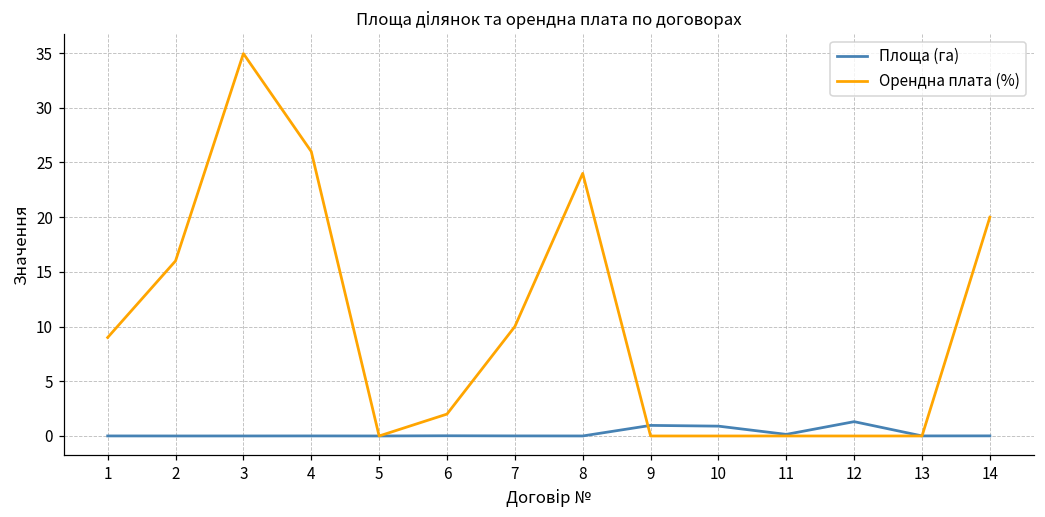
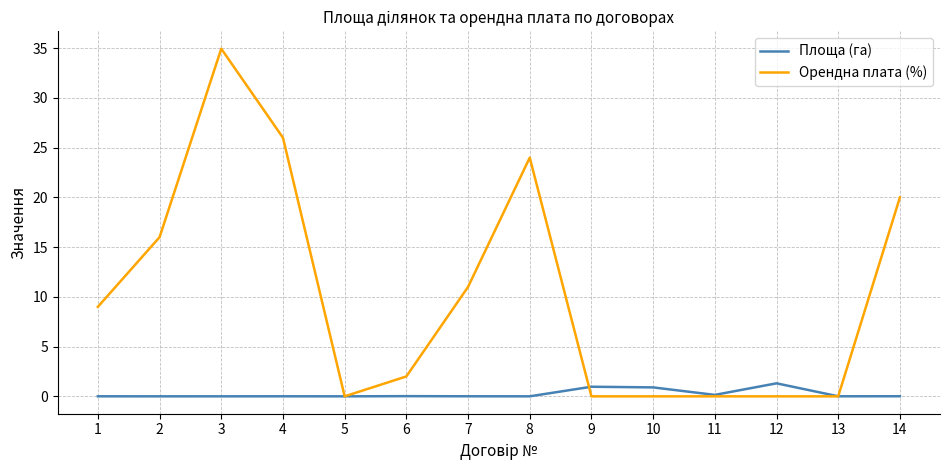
Орендна плата (%), 7: 10 -> 11
